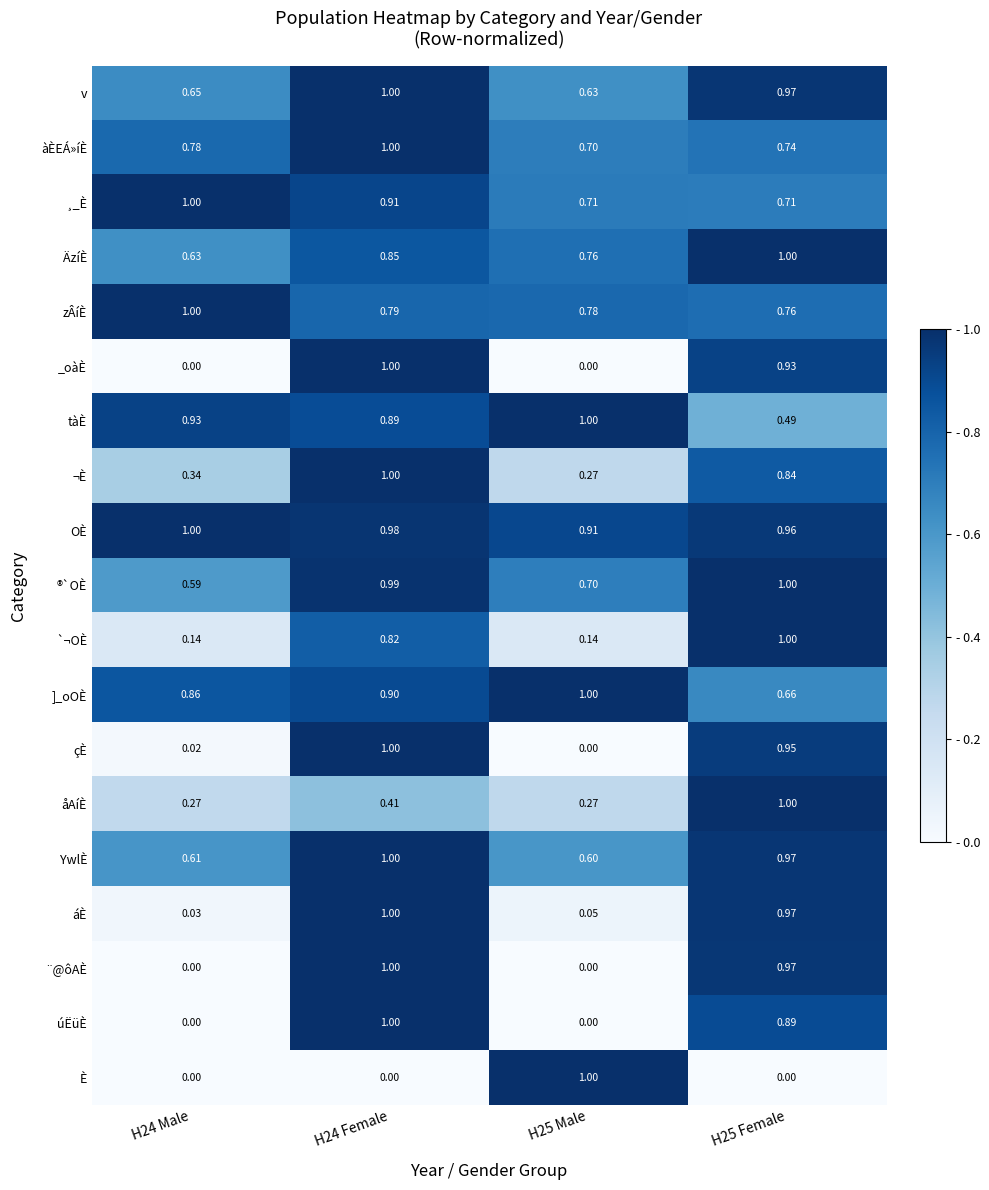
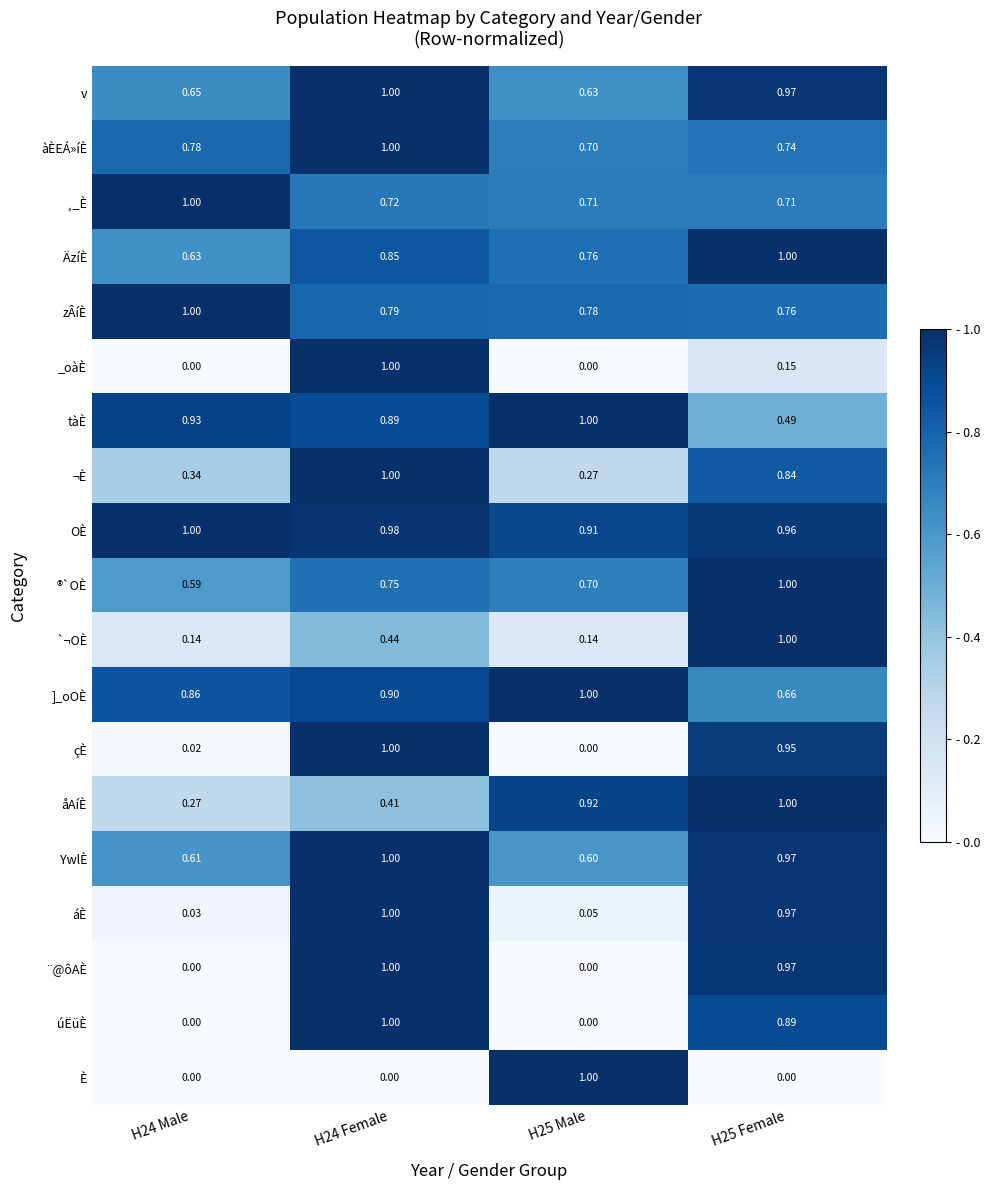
¸_È, H24 Female: 0.91 -> 0.72
_oàÈ, H25 Female: 0.93 -> 0.15
®`OÈ, H24 Female: 0.99 -> 0.75
`¬OÈ, H24 Female: 0.82 -> 0.44
åAíÈ, H25 Male: 0.27 -> 0.92
